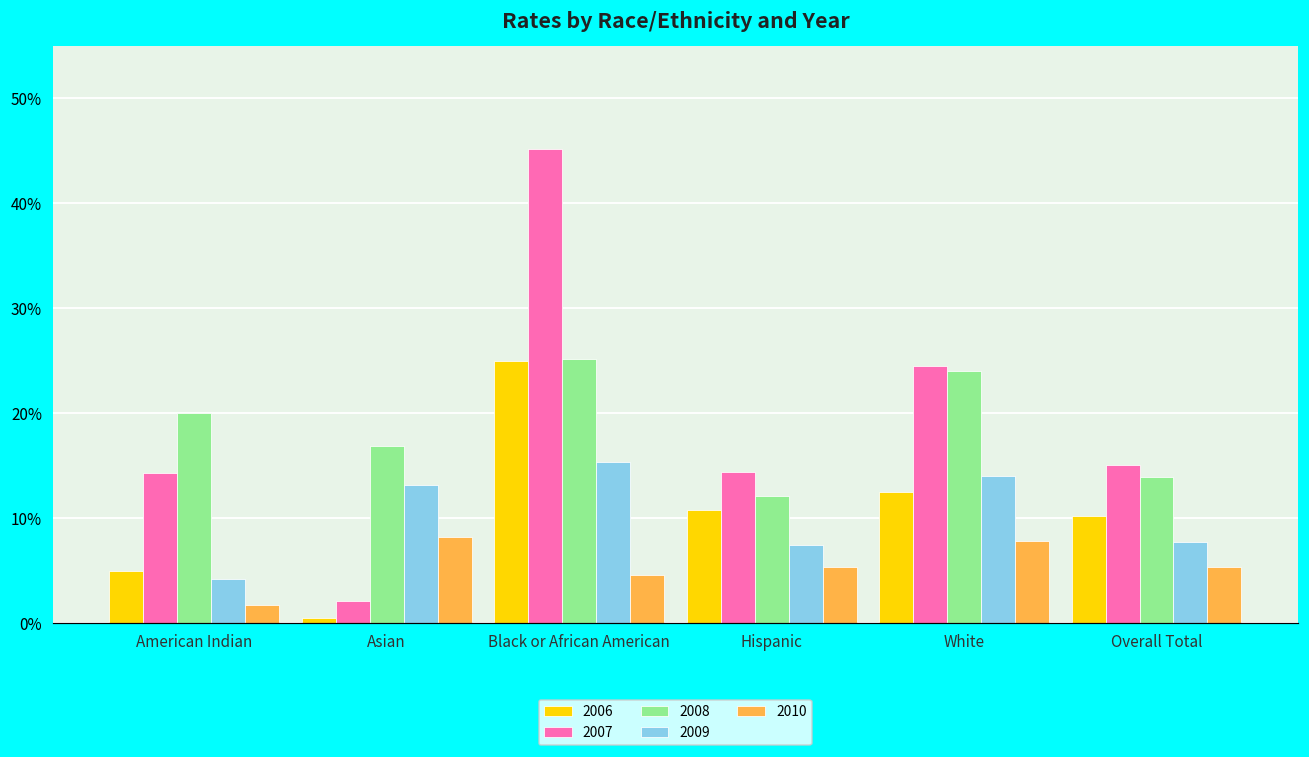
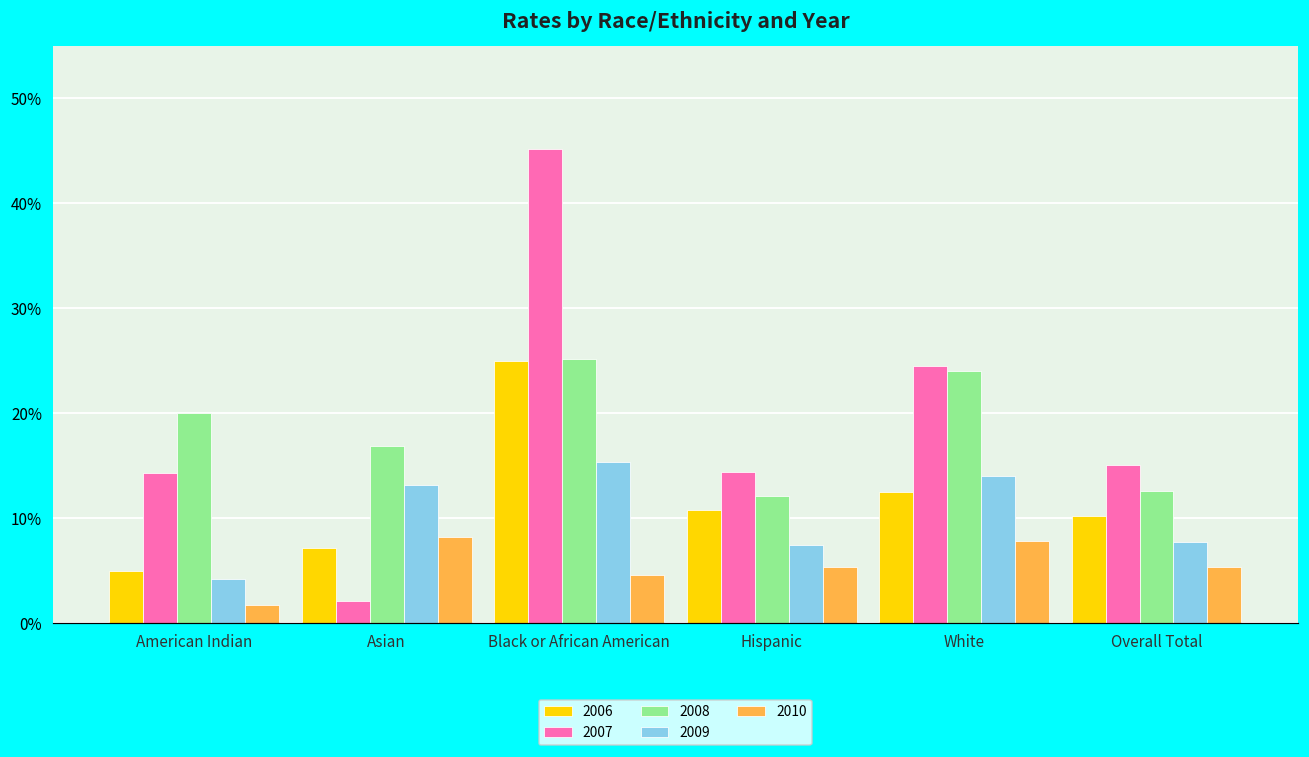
2006, Asian: 1% -> 7%
2008, Overall Total: 14% -> 13%
